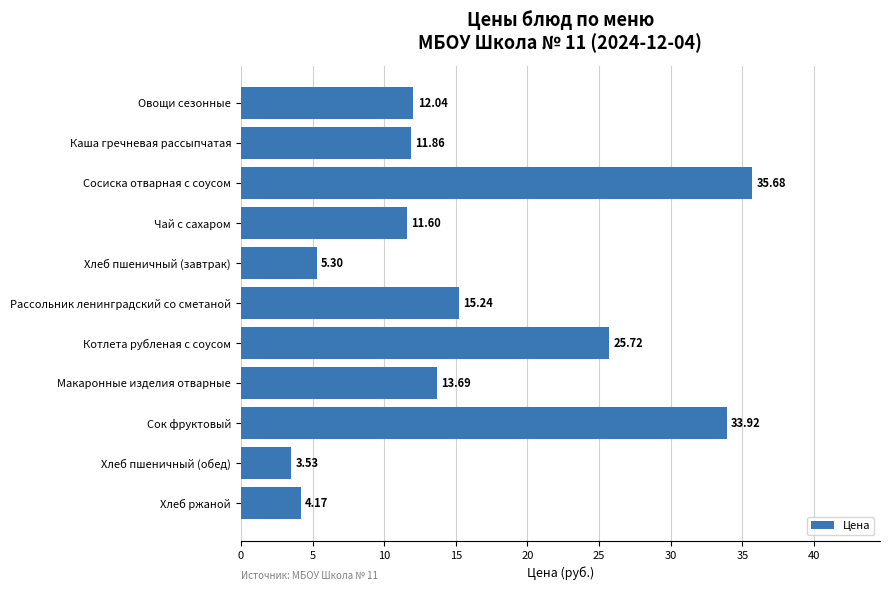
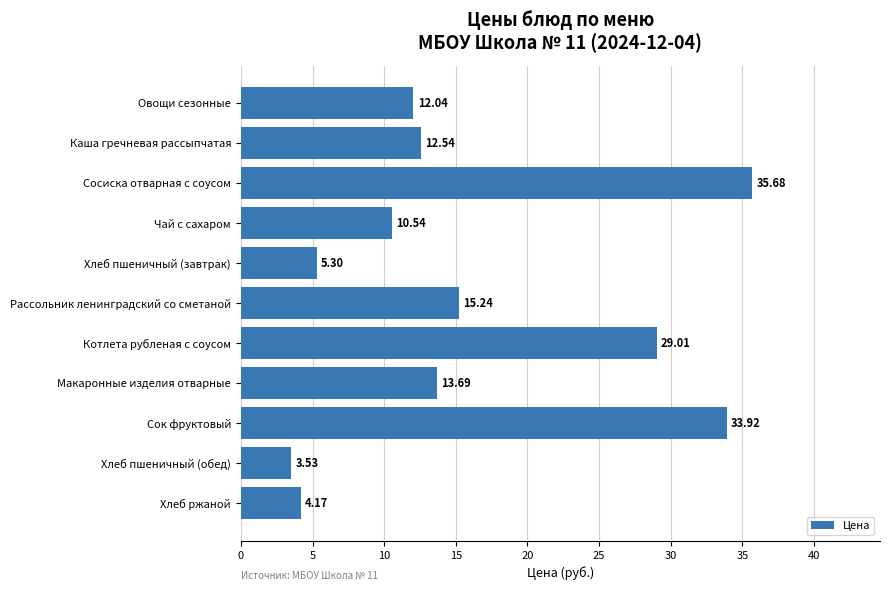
Каша гречневая рассыпчатая: 11.86 -> 12.54
Чай с сахаром: 11.60 -> 10.54
Котлета рубленая с соусом: 25.72 -> 29.01
